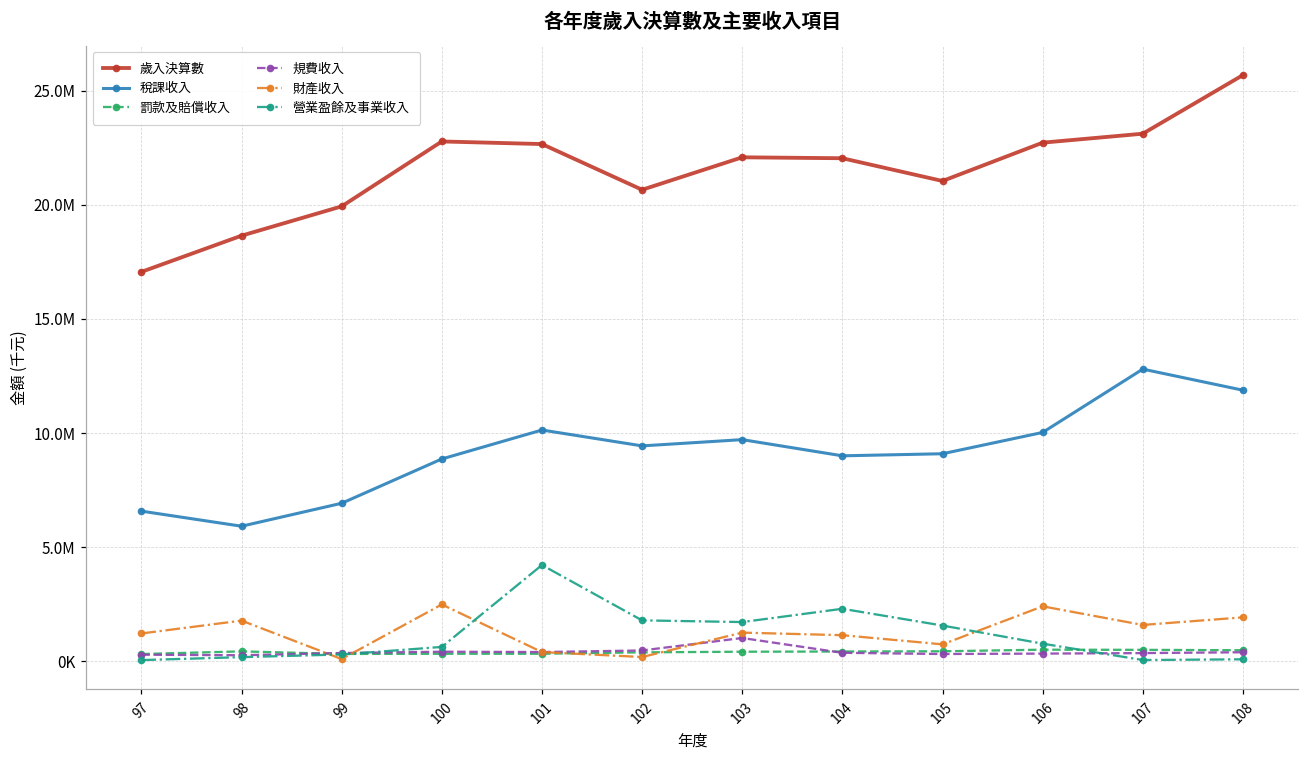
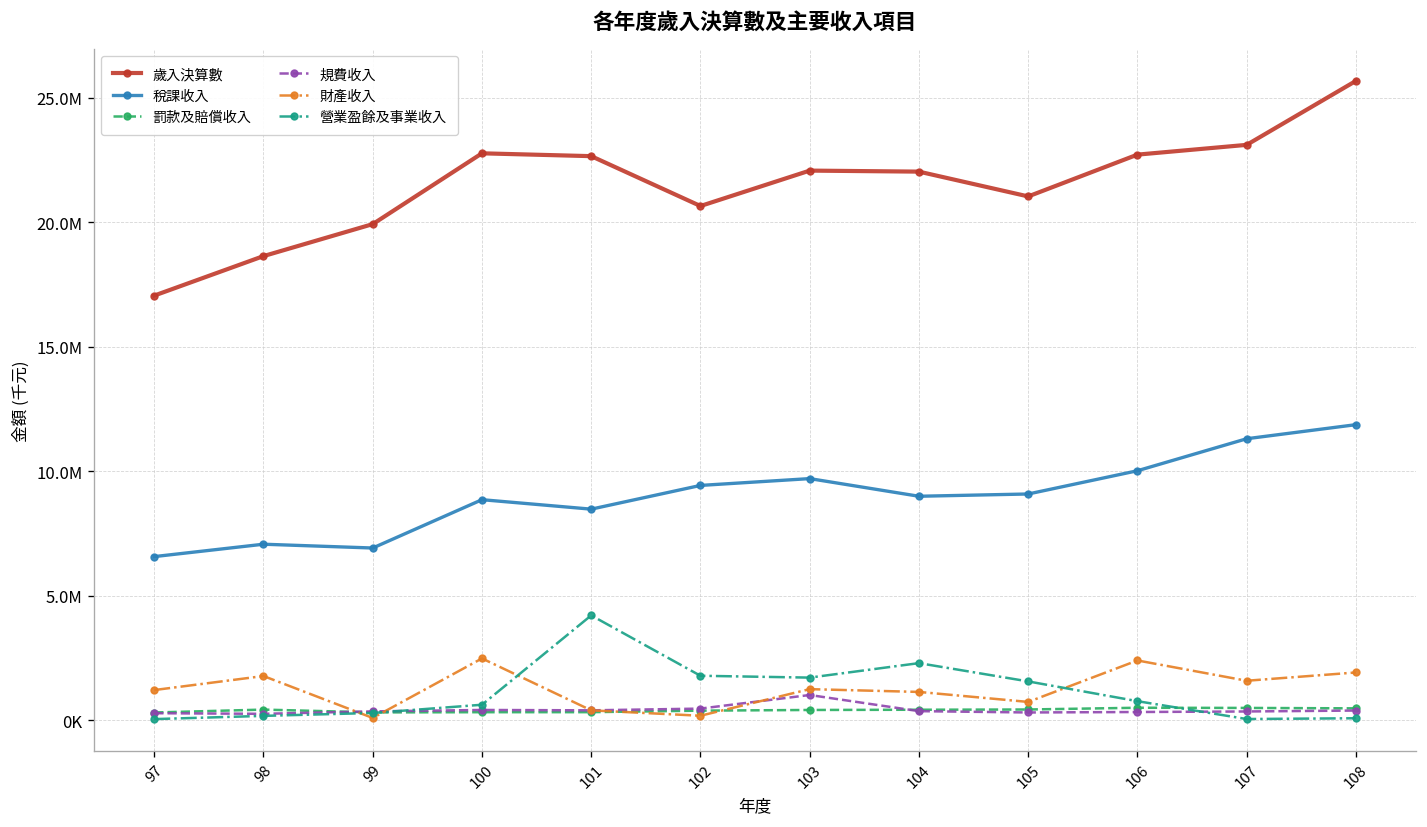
稅課收入, 98: 5900000 -> 7100000
稅課收入, 101: 10100000 -> 8500000
稅課收入, 107: 12800000 -> 11300000
